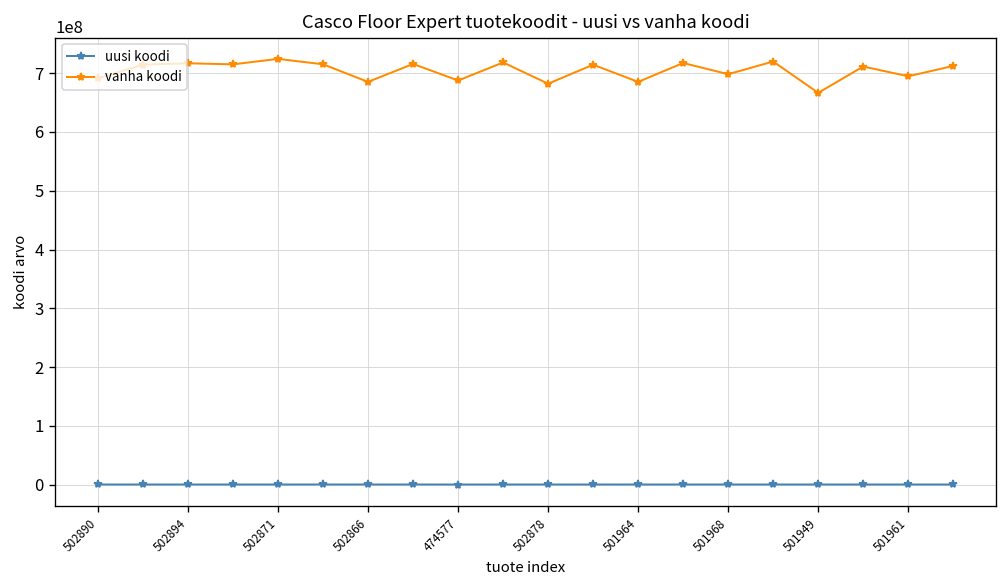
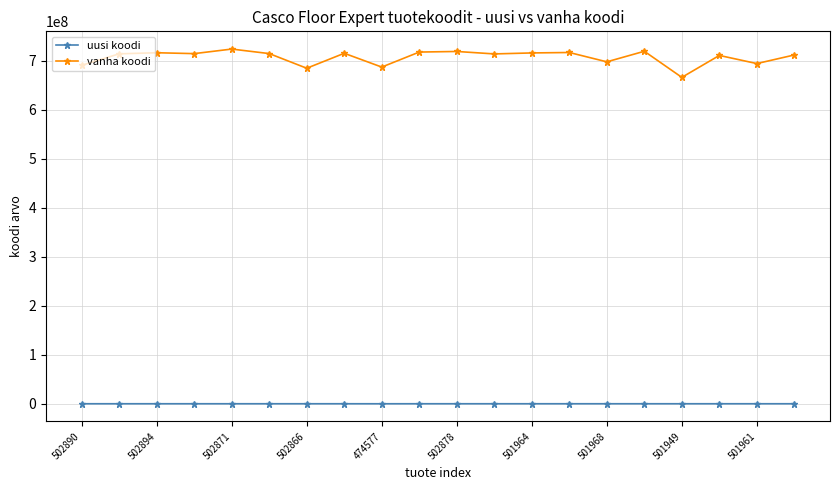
vanha koodi, 502878: 680000000 -> 720000000
vanha koodi, 501964: 690000000 -> 720000000
